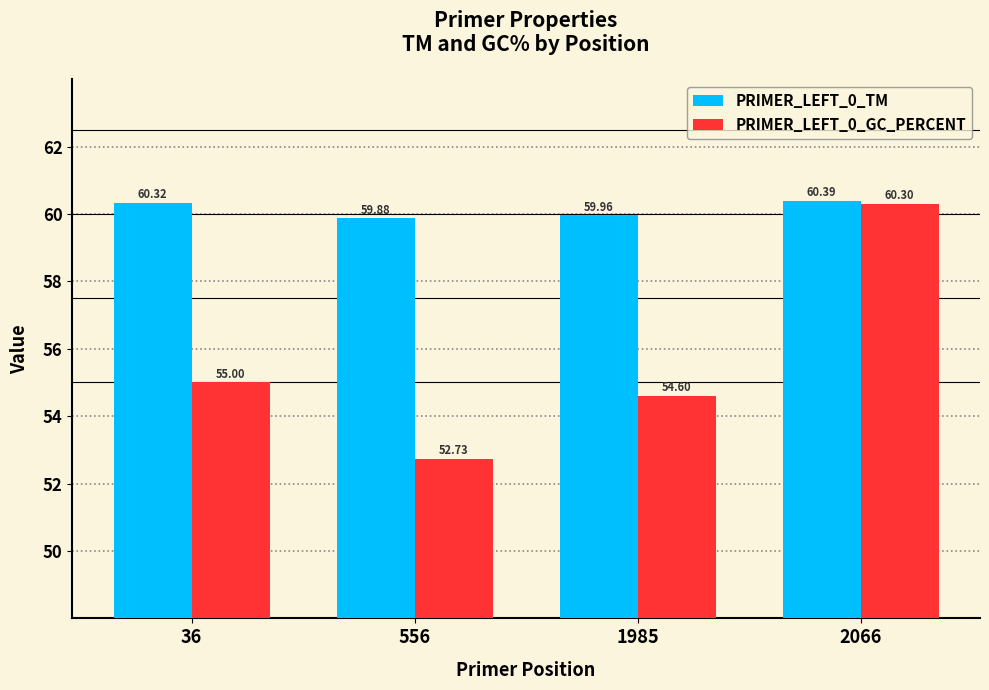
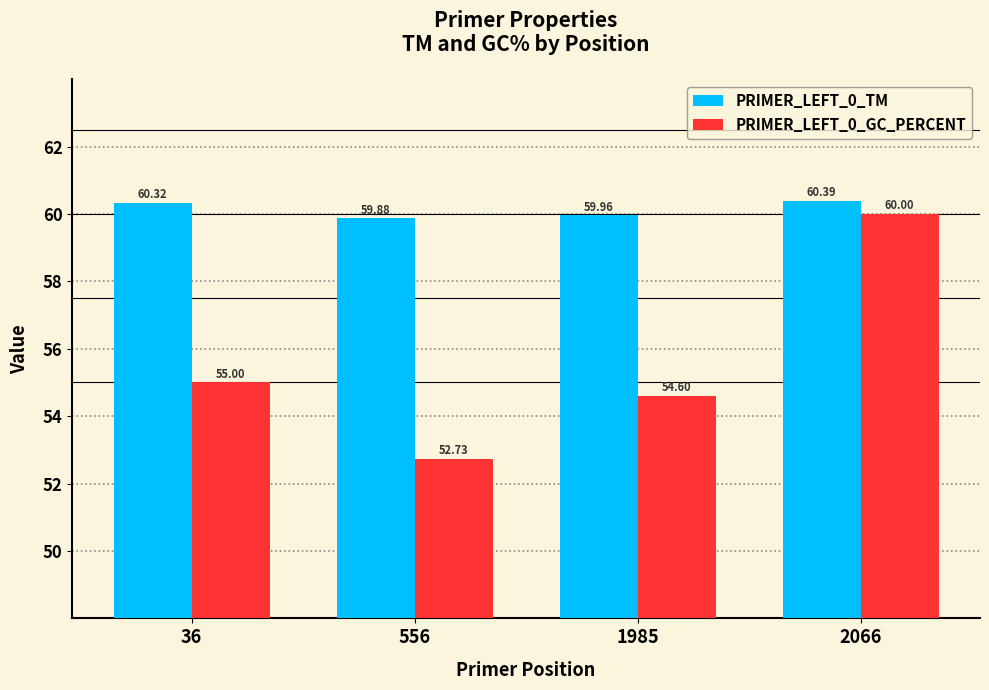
PRIMER_LEFT_0_GC_PERCENT, 2066: 60.30 -> 60.00
